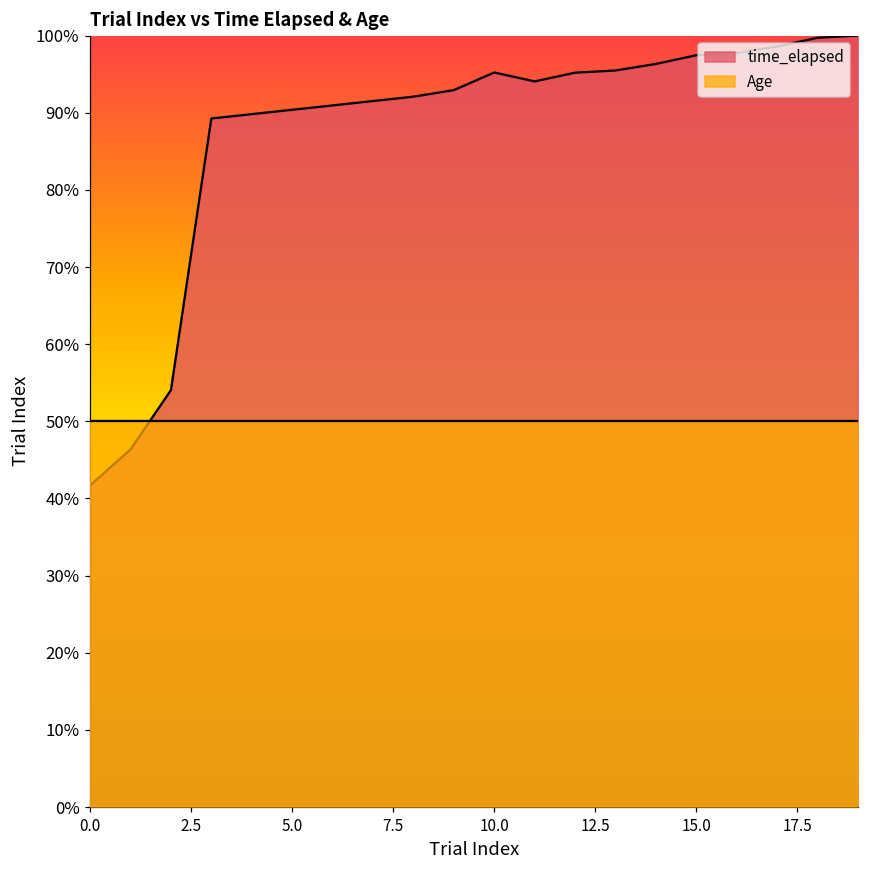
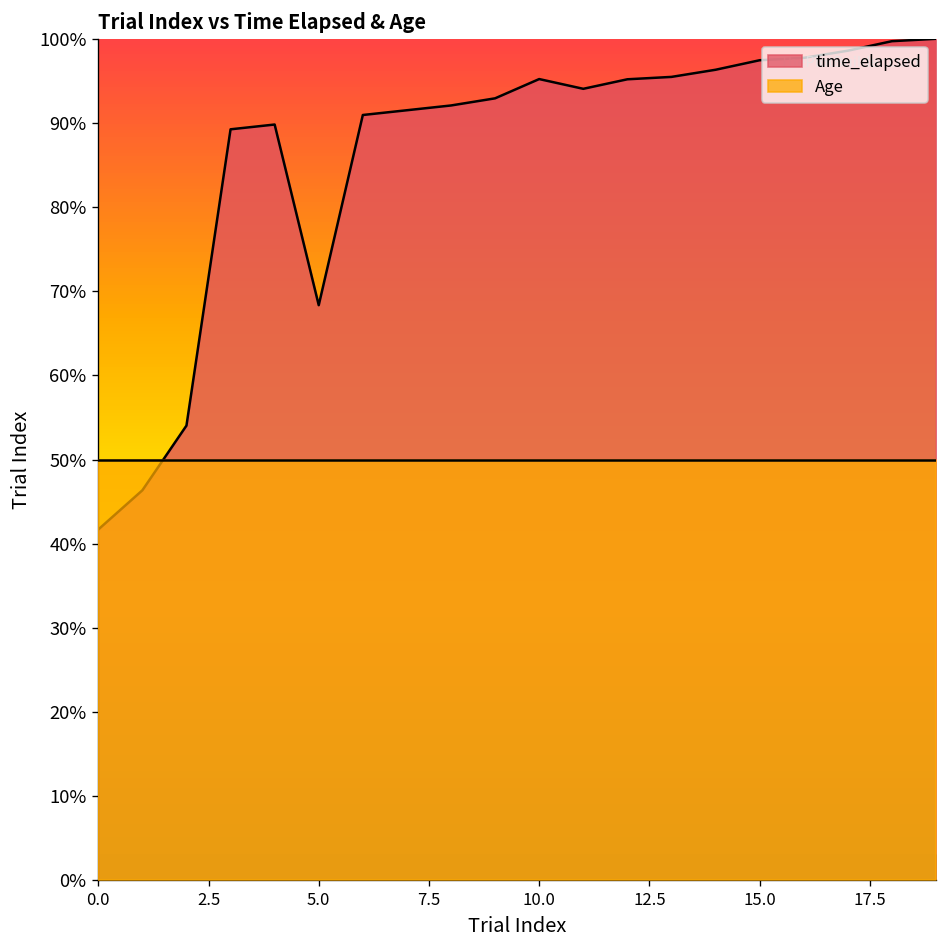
time_elapsed, 5.0: 90% -> 68%
